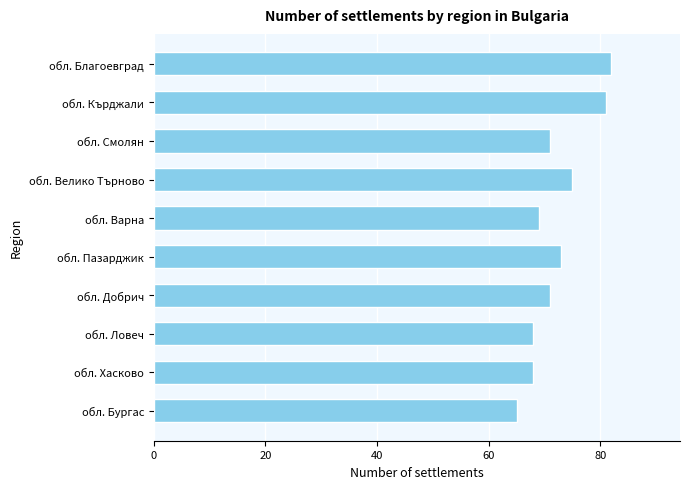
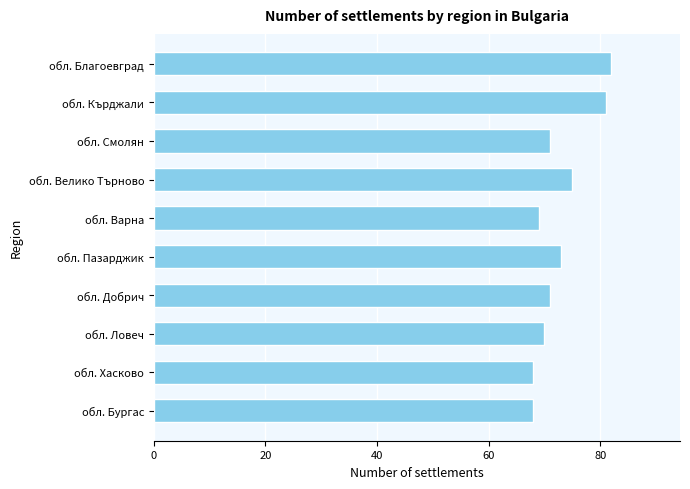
обл. Ловеч: 68 -> 70
обл. Бургас: 65 -> 68
